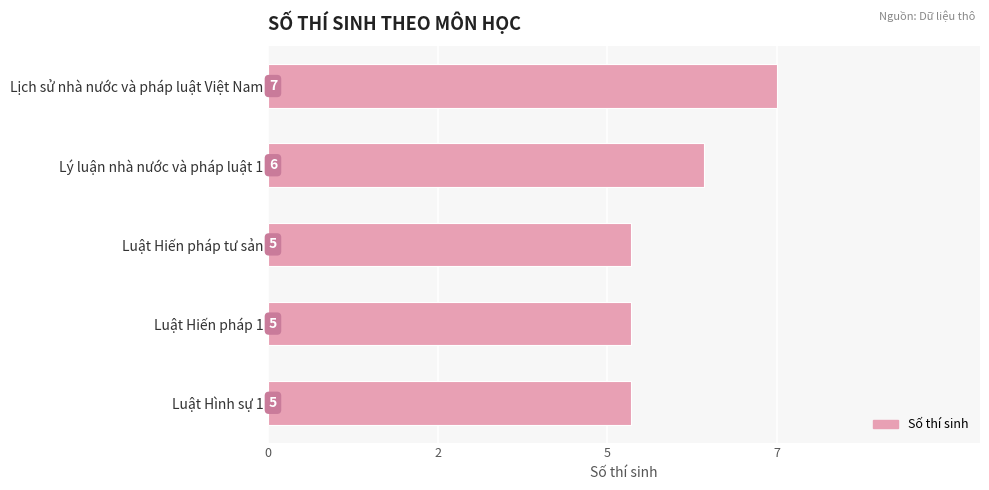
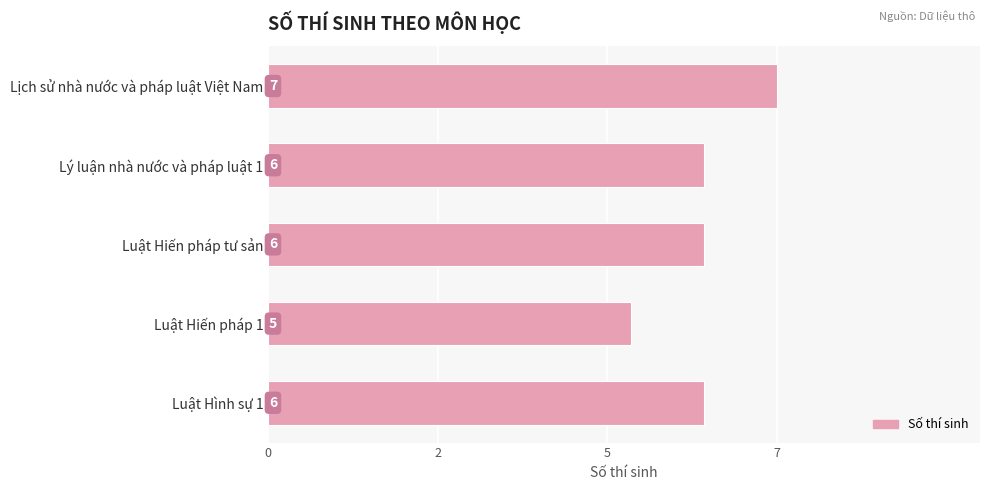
Luật Hiến pháp tư sản: 5 -> 6
Luật Hình sự 1: 5 -> 6
